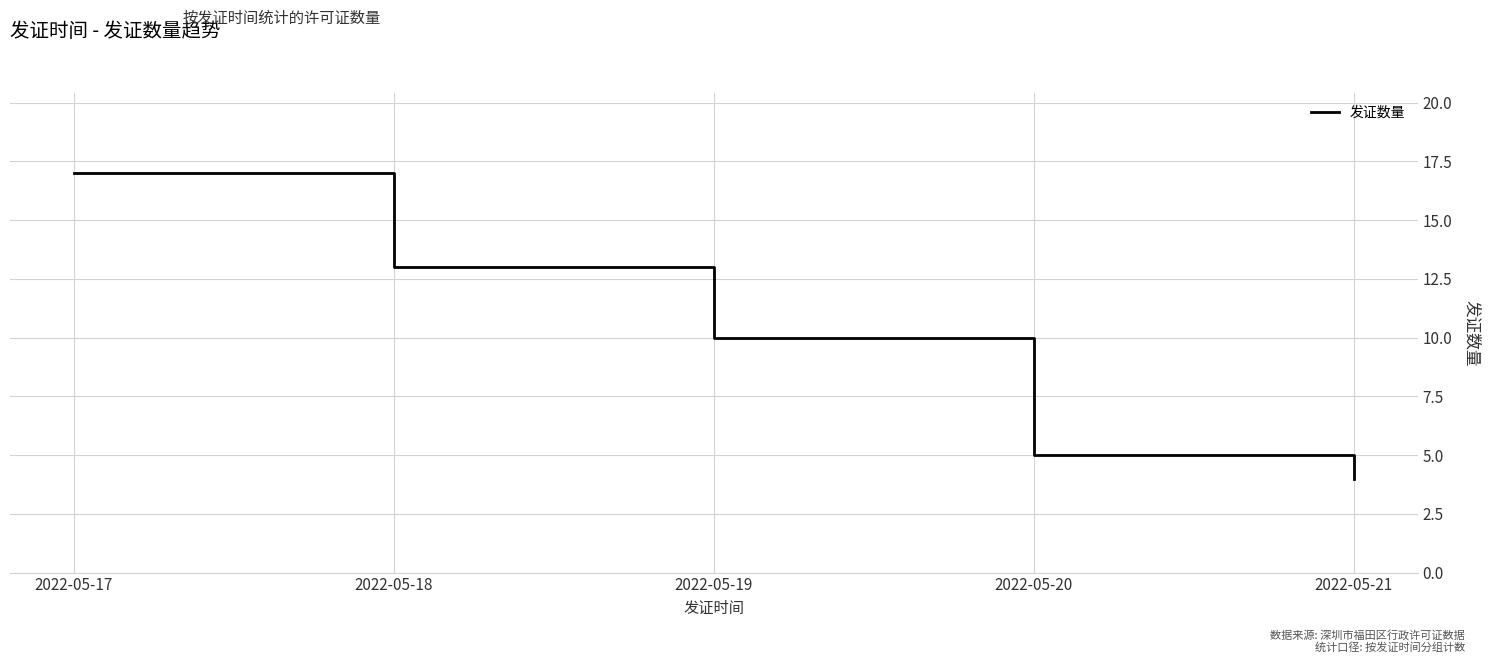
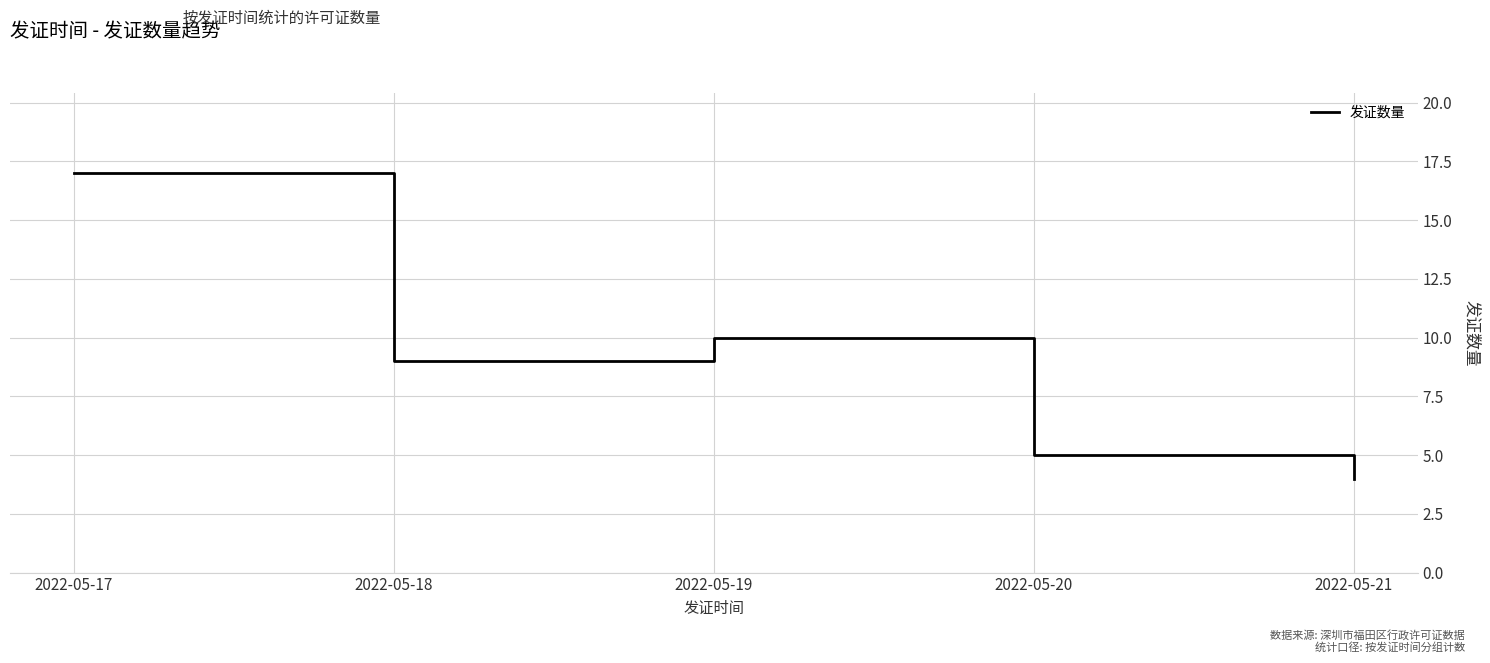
2022-05-18: 13 -> 9
